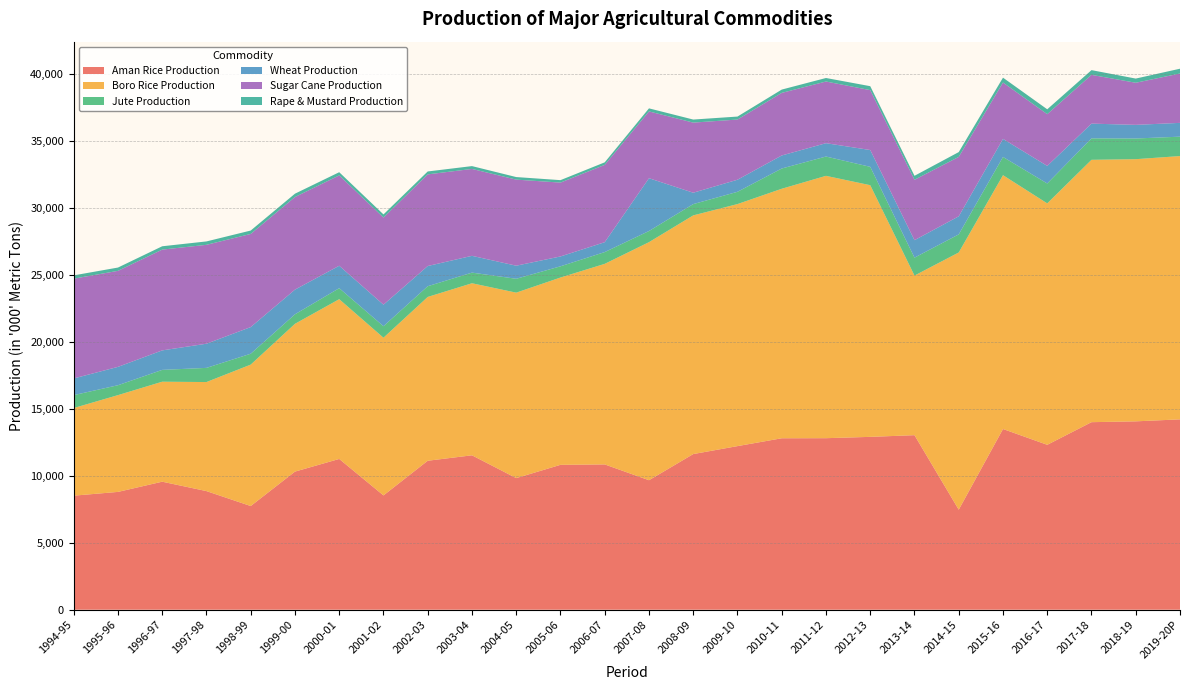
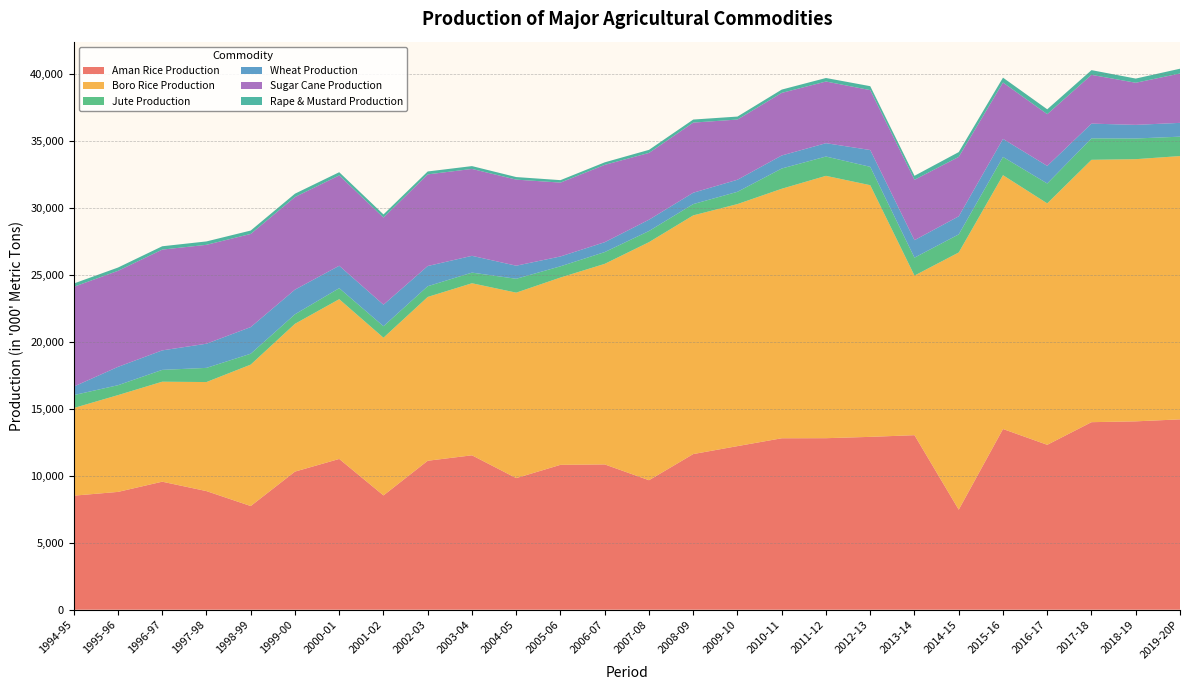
Wheat Production, 1994-95: 1,200 -> 600
Wheat Production, 2007-08: 3,900 -> 800
